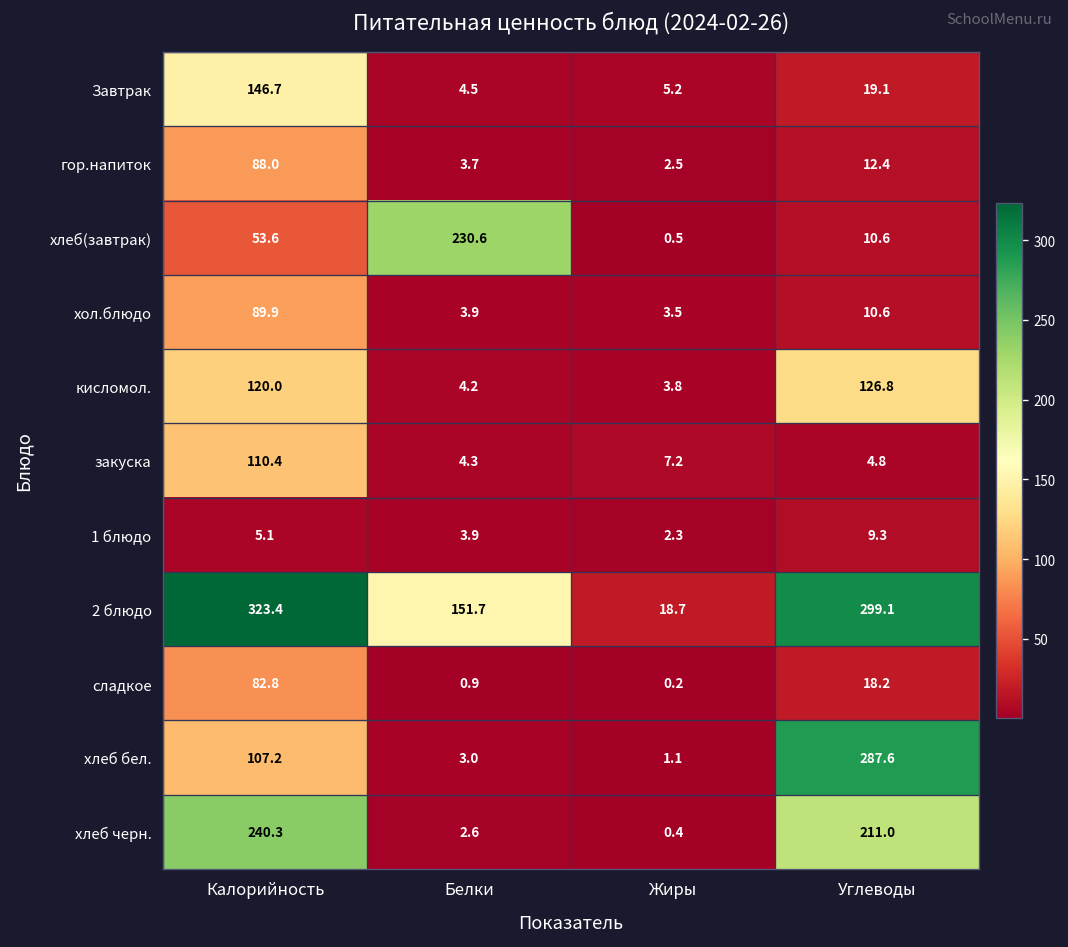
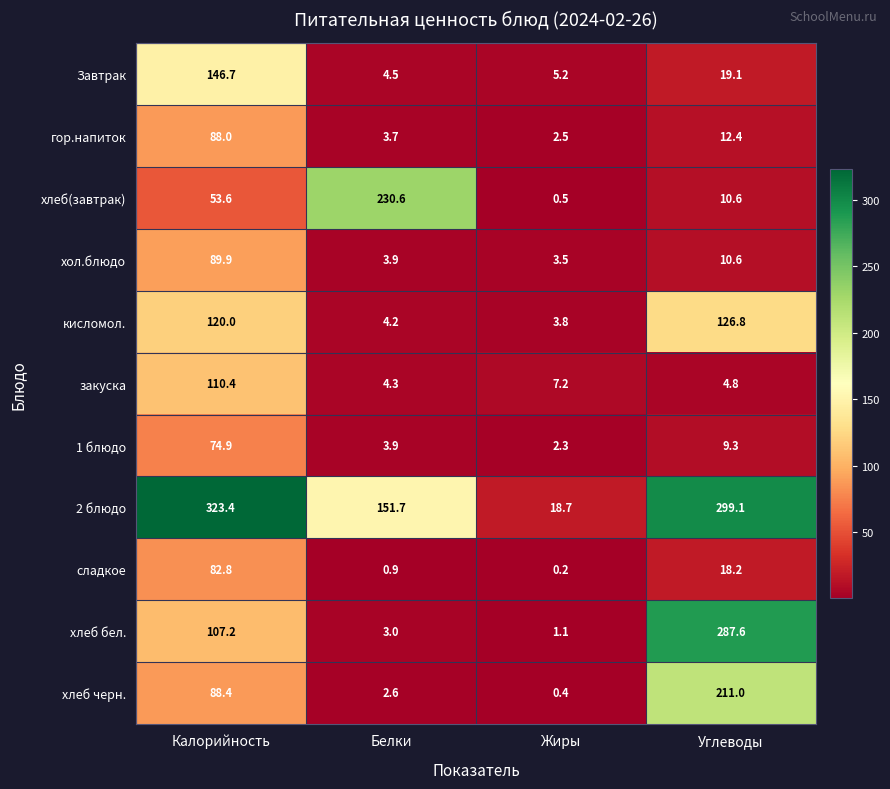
1 блюдо, Калорийность: 5.1 -> 74.9
хлеб черн., Калорийность: 240.3 -> 88.4
